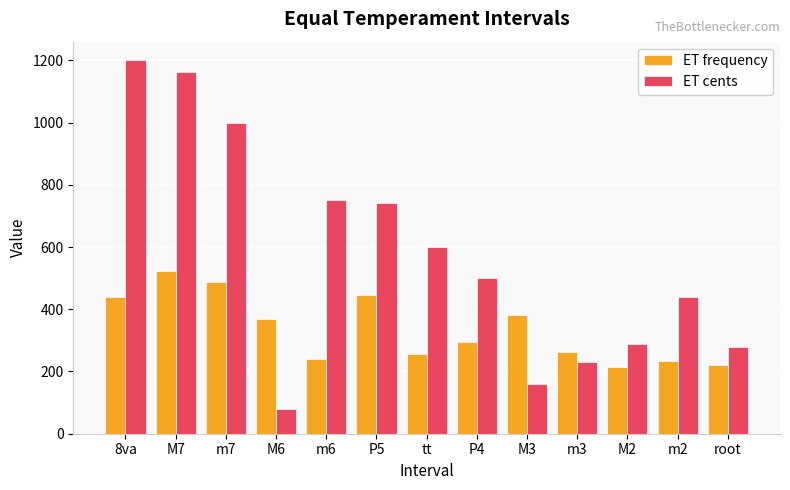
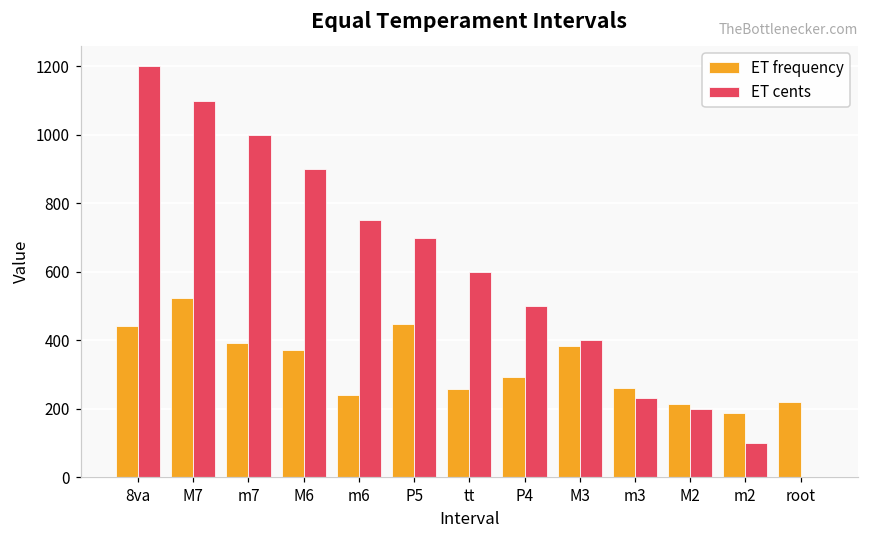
ET cents, M7: 1160 -> 1100
ET frequency, m7: 490 -> 390
ET cents, M6: 80 -> 900
ET cents, P5: 740 -> 700
ET cents, M3: 160 -> 400
ET cents, M2: 290 -> 200
ET frequency, m2: 230 -> 190
ET cents, m2: 440 -> 100
ET cents, root: 280 -> 0
